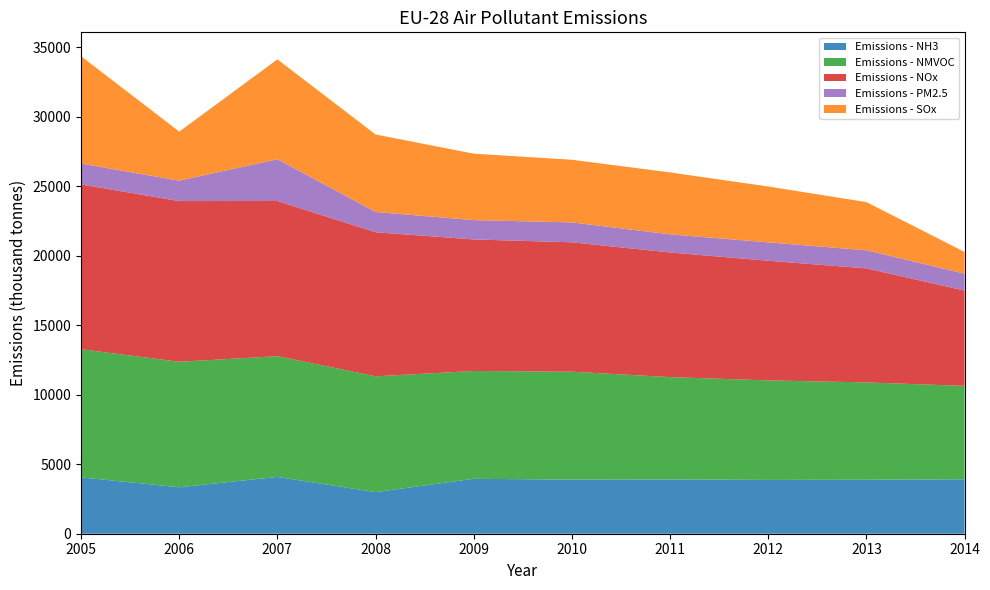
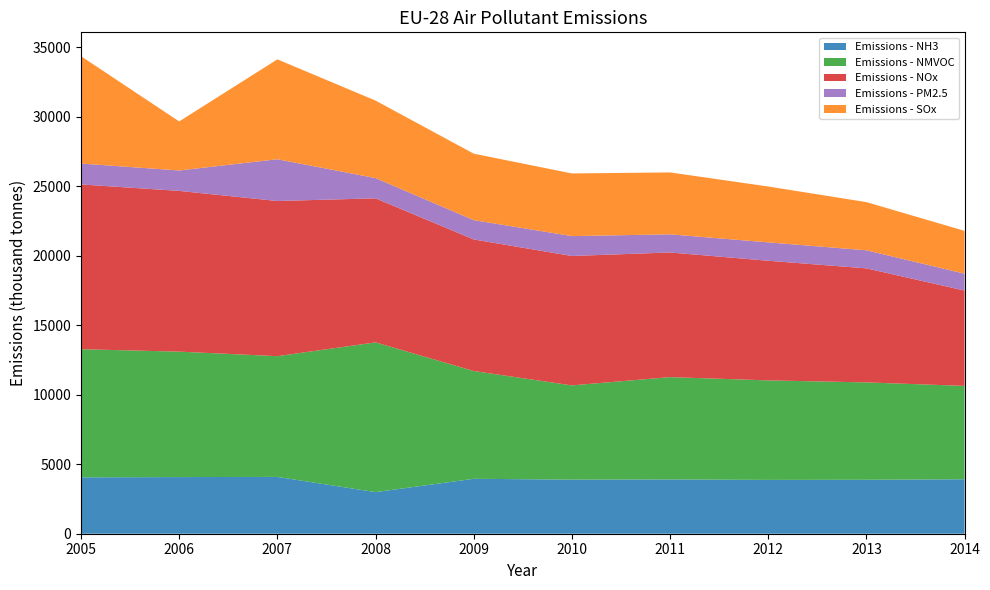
Emissions - NH3, 2006: 3300 -> 4100
Emissions - NMVOC, 2008: 8300 -> 10800
Emissions - NMVOC, 2010: 7800 -> 6800
Emissions - SOx, 2014: 1600 -> 3100
